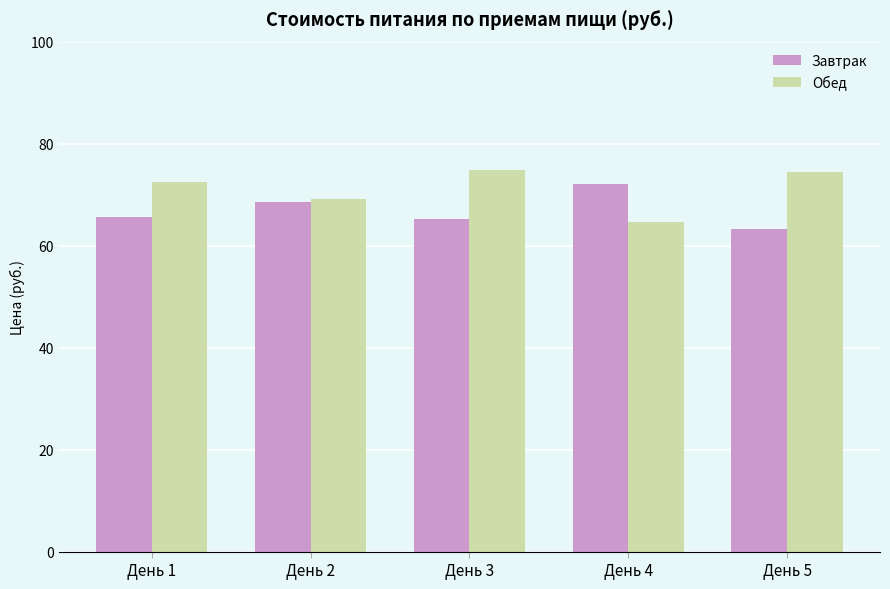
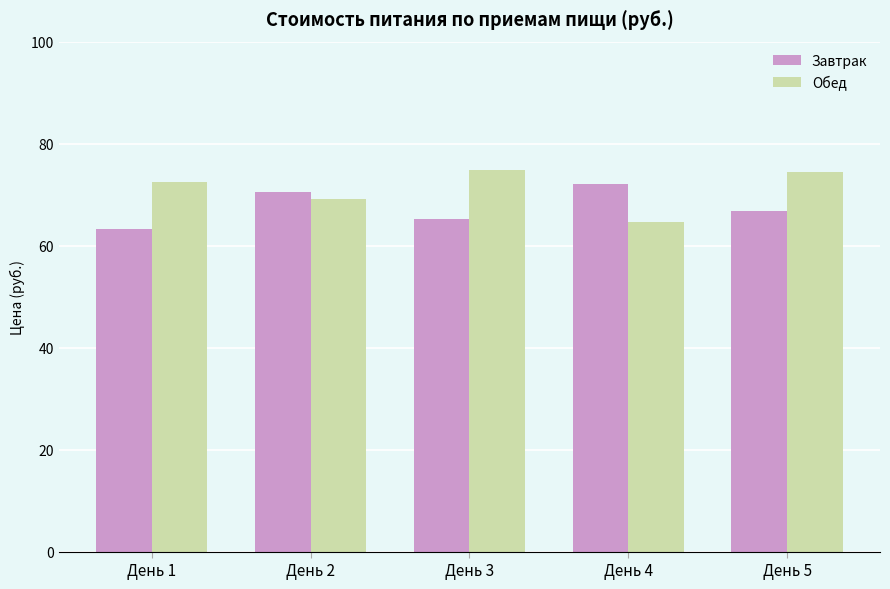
Завтрак, День 1: 66 -> 63
Завтрак, День 2: 69 -> 71
Завтрак, День 5: 63 -> 67
